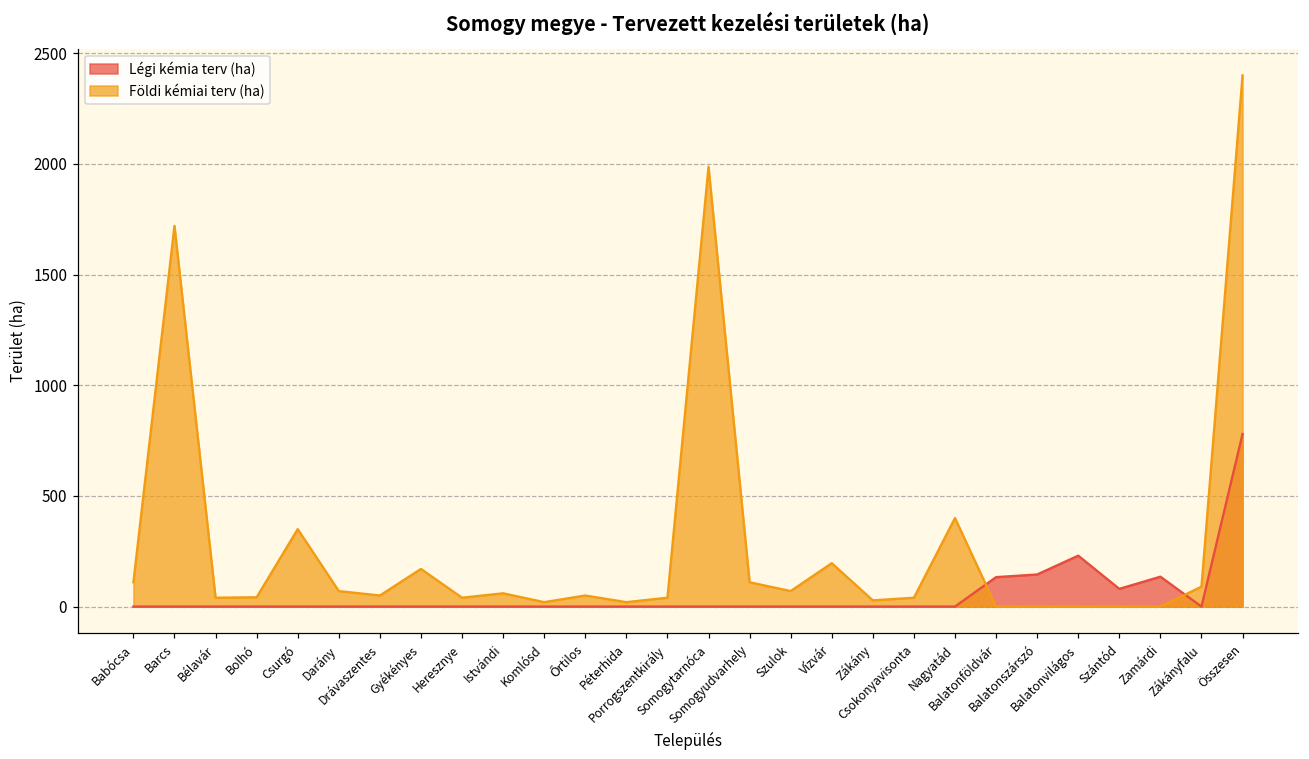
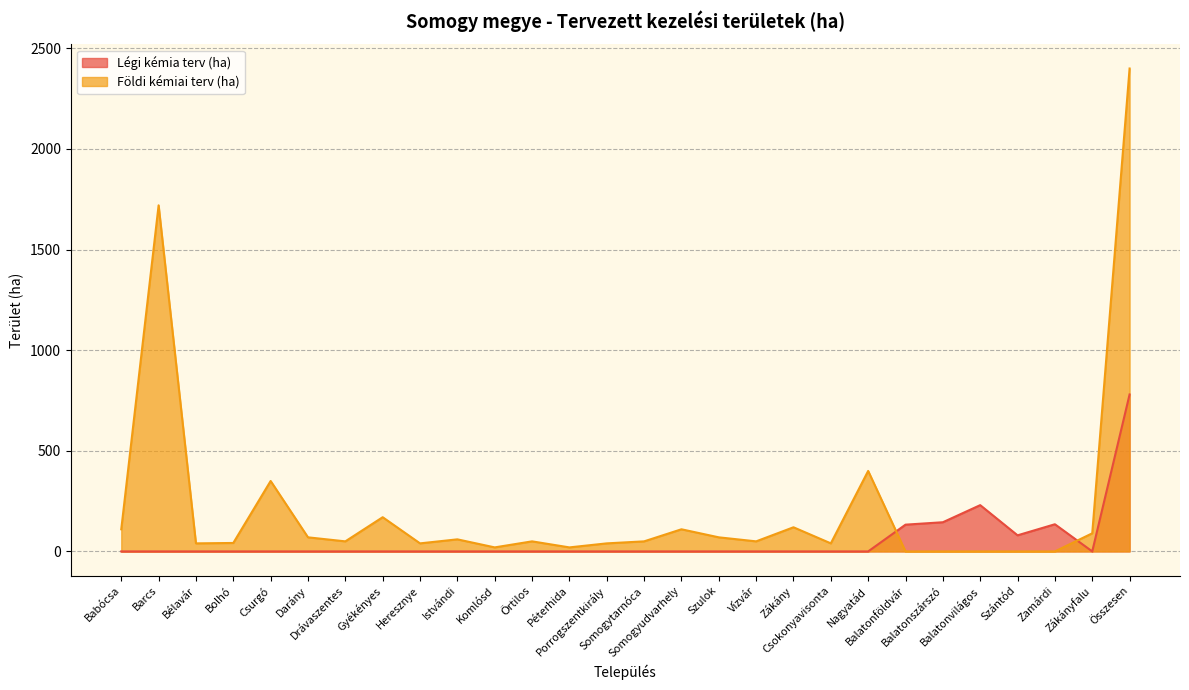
Földi kémiai terv (ha), Somogytarnóca: 1990 -> 50
Földi kémiai terv (ha), Vízvár: 200 -> 50
Földi kémiai terv (ha), Zákány: 30 -> 120
